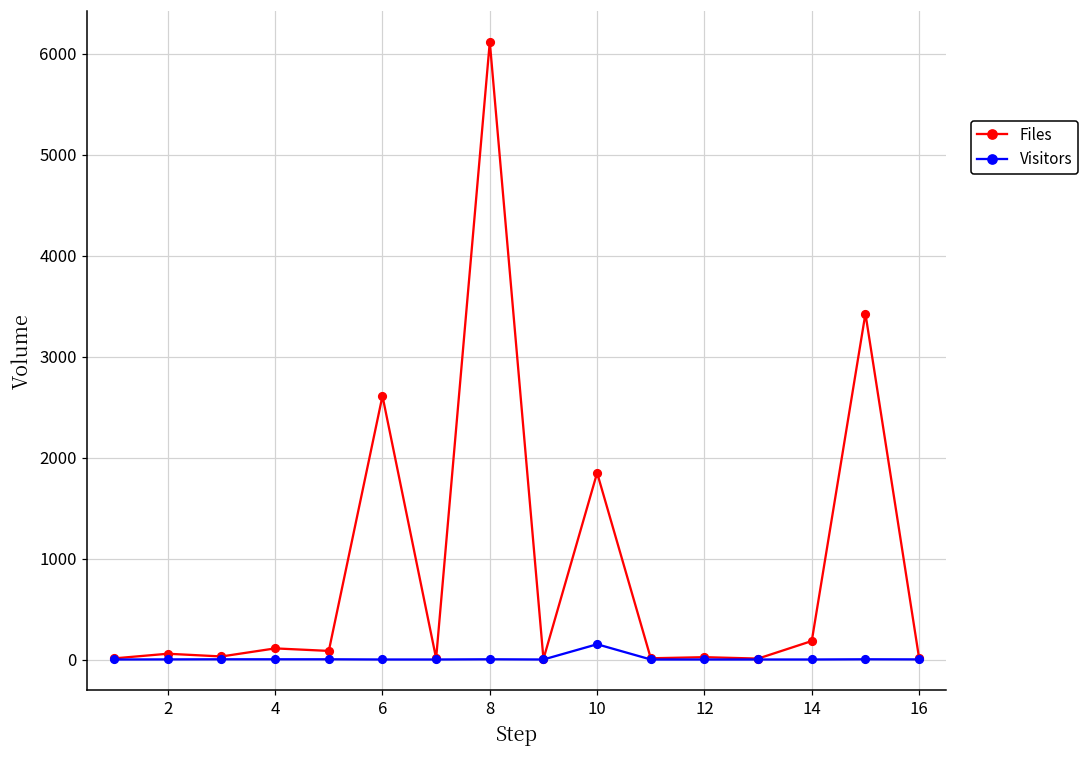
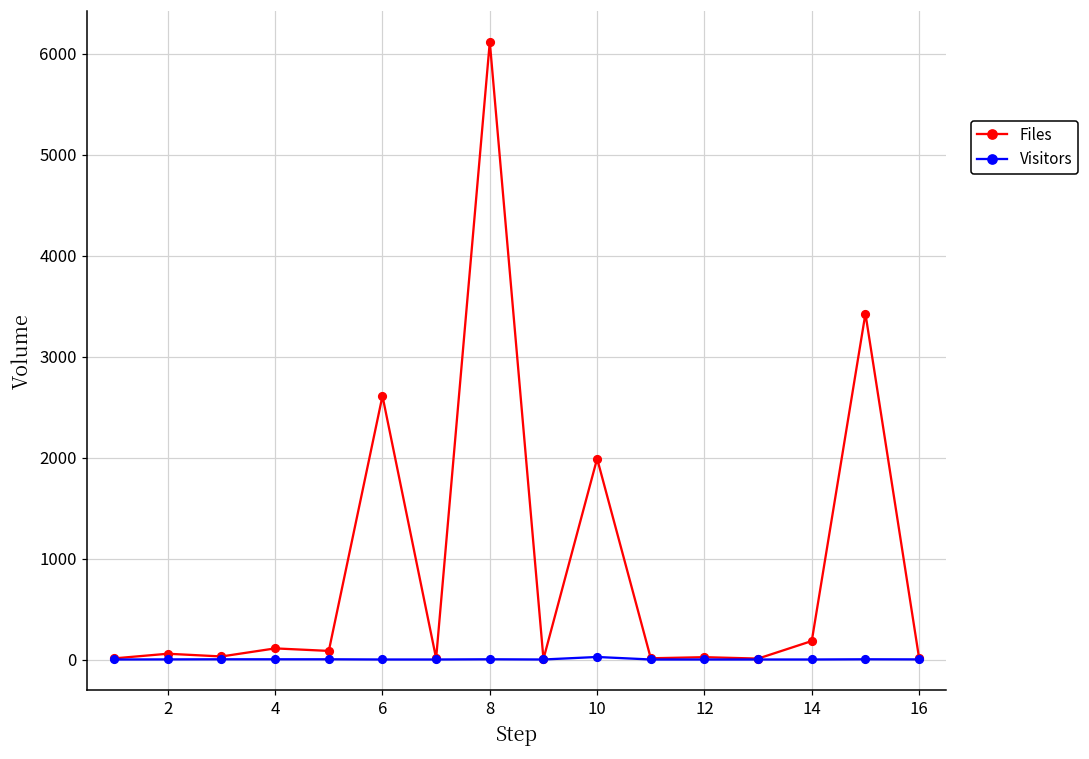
Files, 10: 1900 -> 2000
Visitors, 10: 200 -> 0
